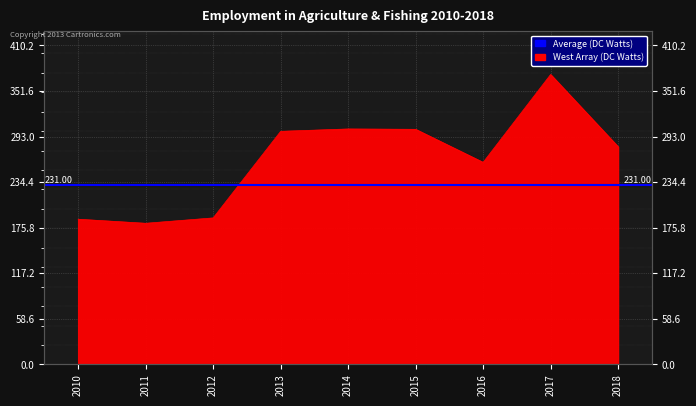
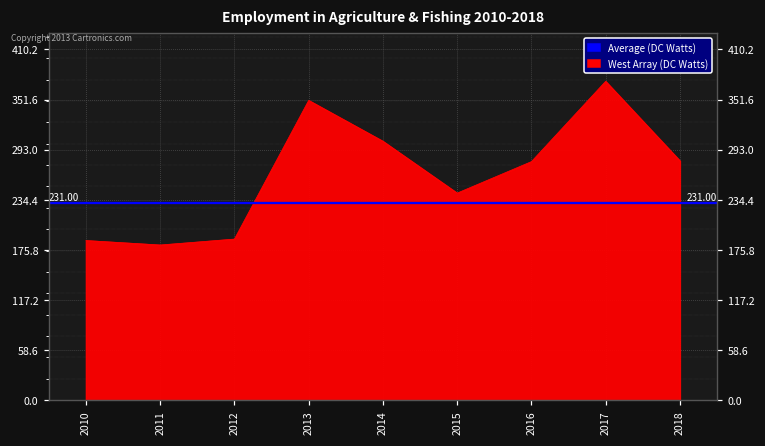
2013: 300 -> 350
2015: 300 -> 240
2016: 260 -> 280
